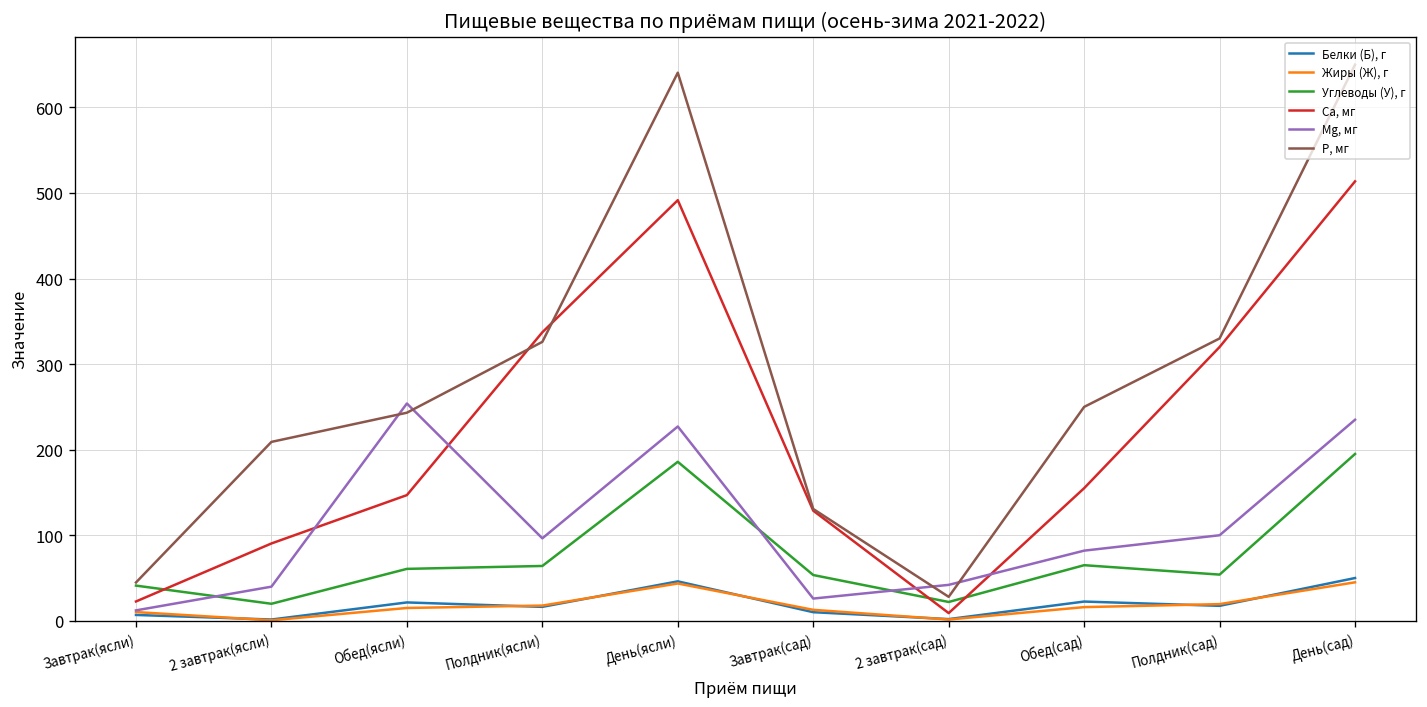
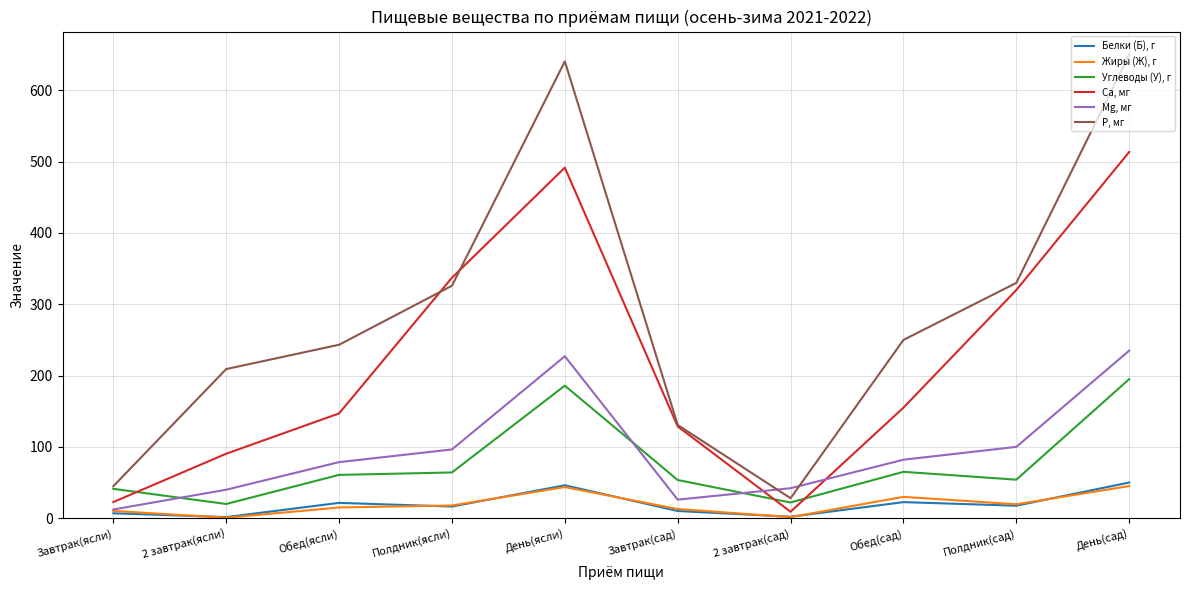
Mg, мг, Обед(ясли): 250 -> 80
Жиры (Ж), г, Обед(сад): 20 -> 30
